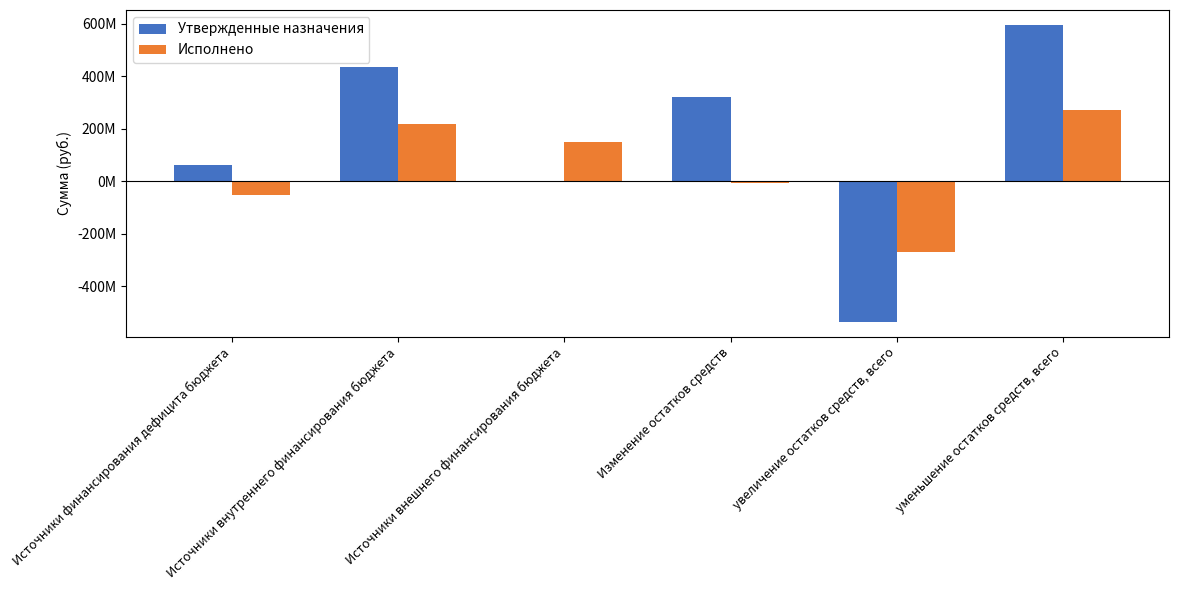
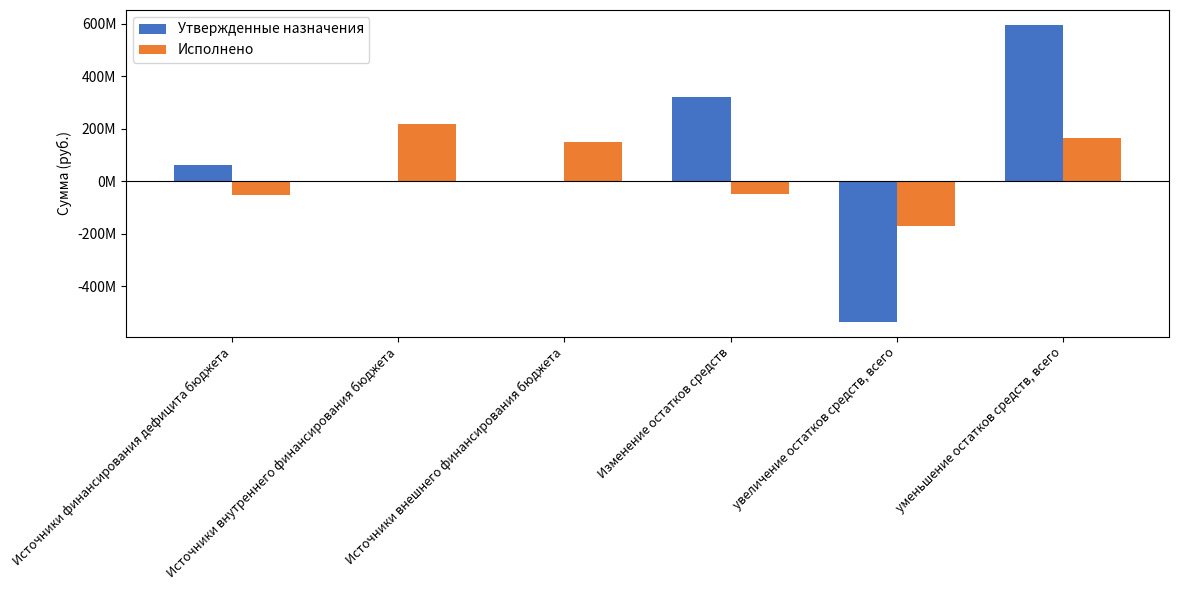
Утвержденные назначения, Источники внутреннего финансирования бюджета: 430000000 -> 0
Исполнено, Изменение остатков средств: -10000000 -> -50000000
Исполнено, увеличение остатков средств, всего: -270000000 -> -170000000
Исполнено, уменьшение остатков средств, всего: 270000000 -> 160000000
